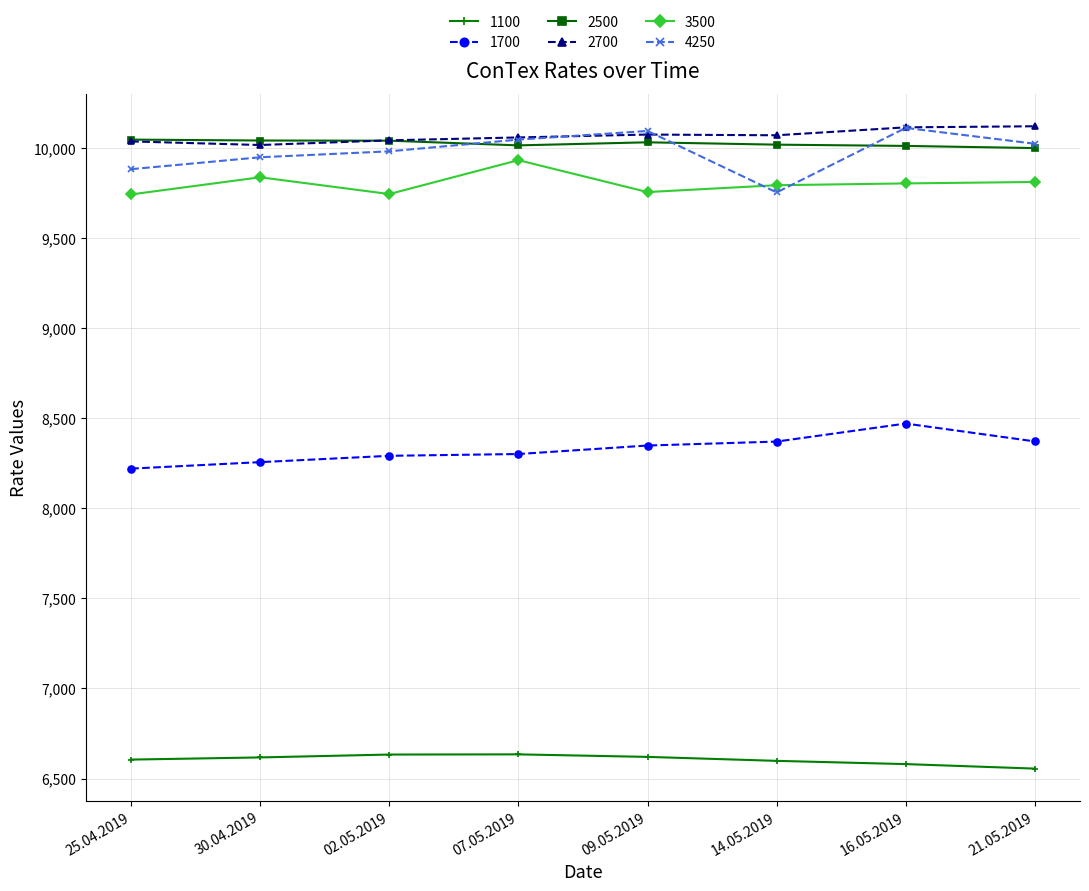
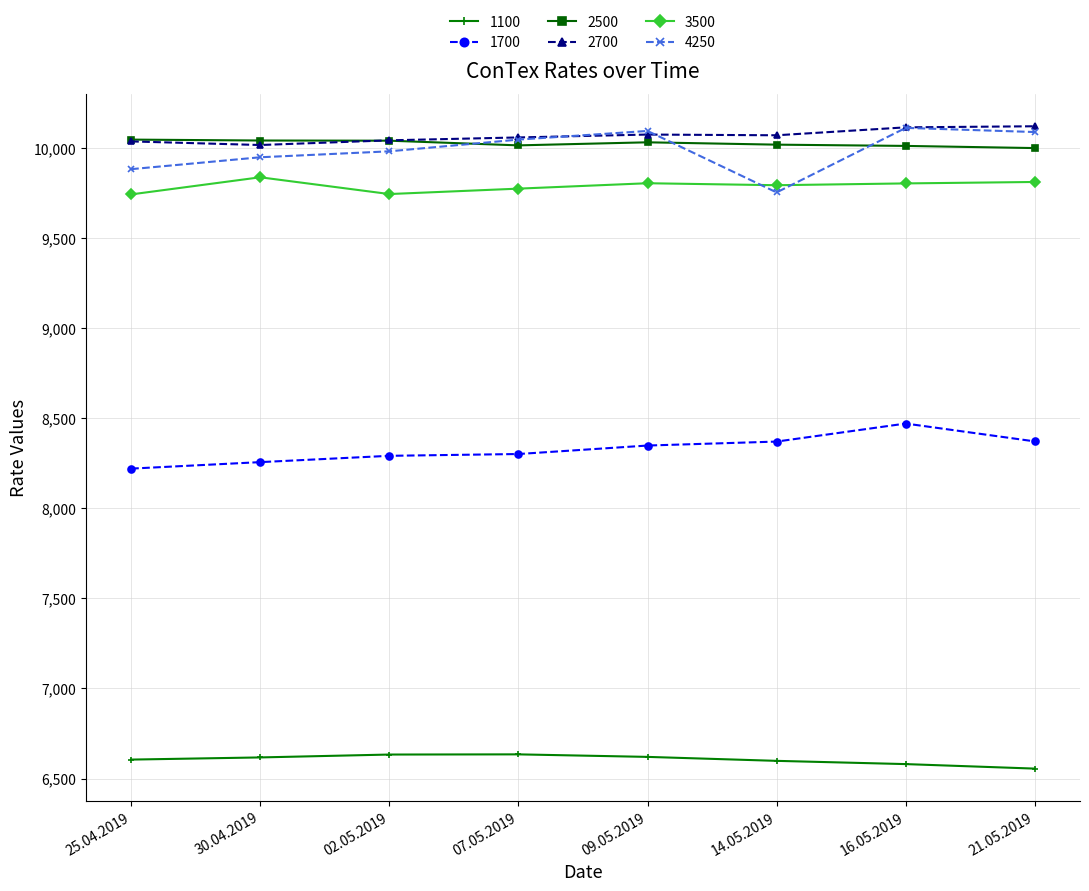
3500, 07.05.2019: 9,930 -> 9,770
3500, 09.05.2019: 9,750 -> 9,800
4250, 21.05.2019: 10,020 -> 10,090
